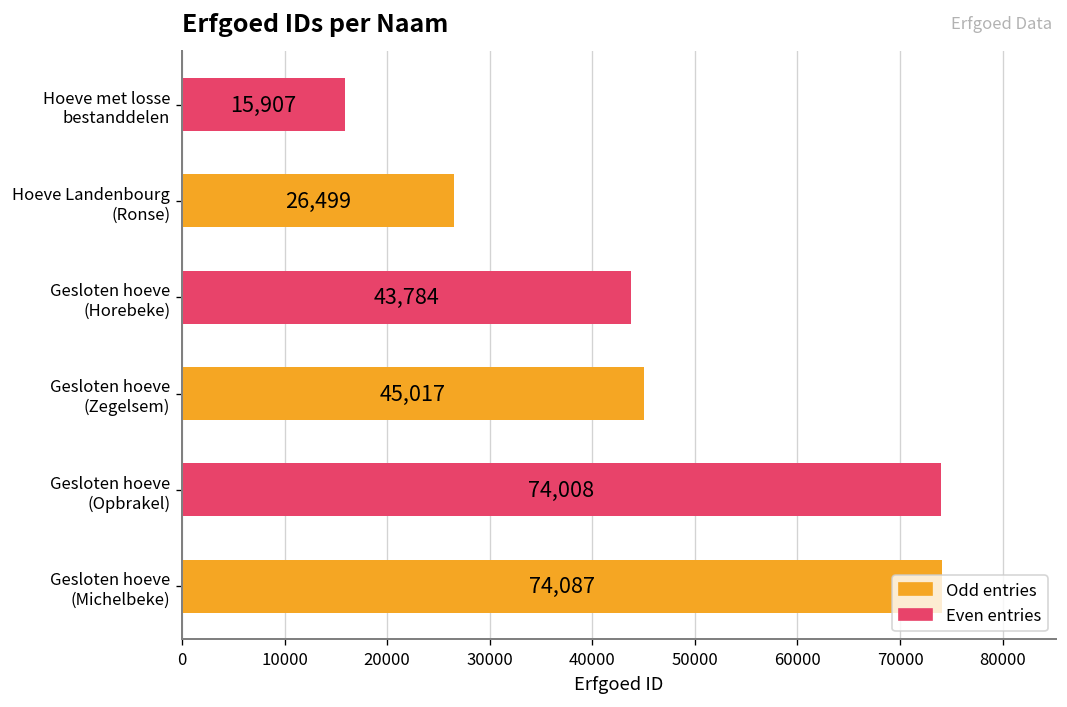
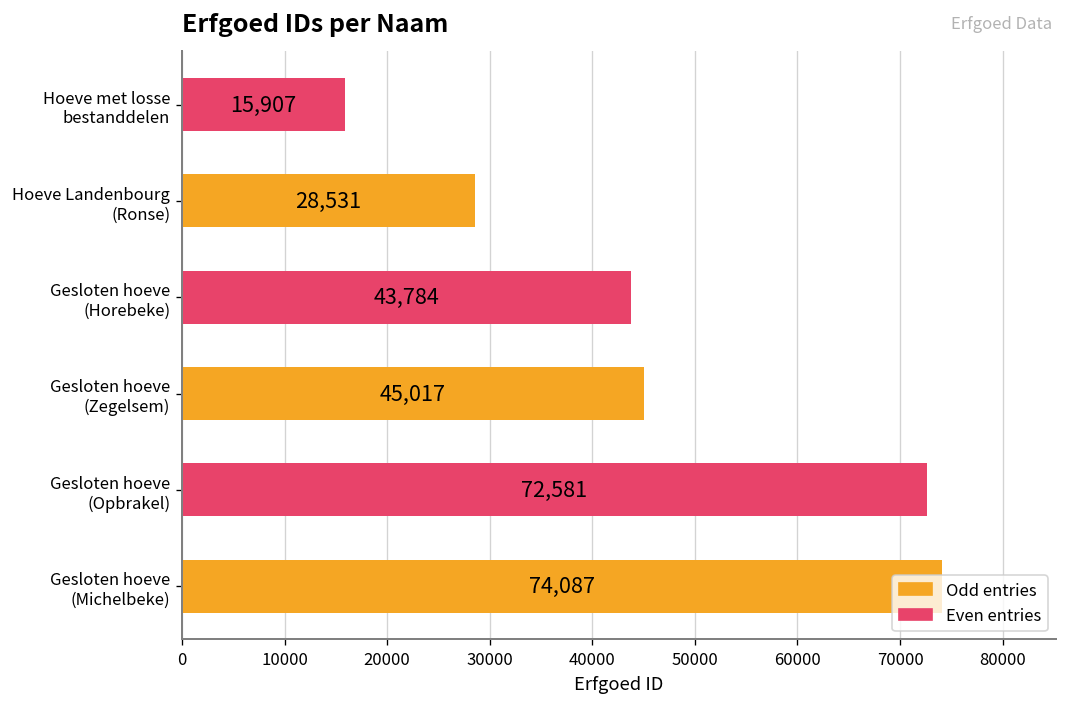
Hoeve Landenbourg (Ronse): 26,499 -> 28,531
Gesloten hoeve (Opbrakel): 74,008 -> 72,581
